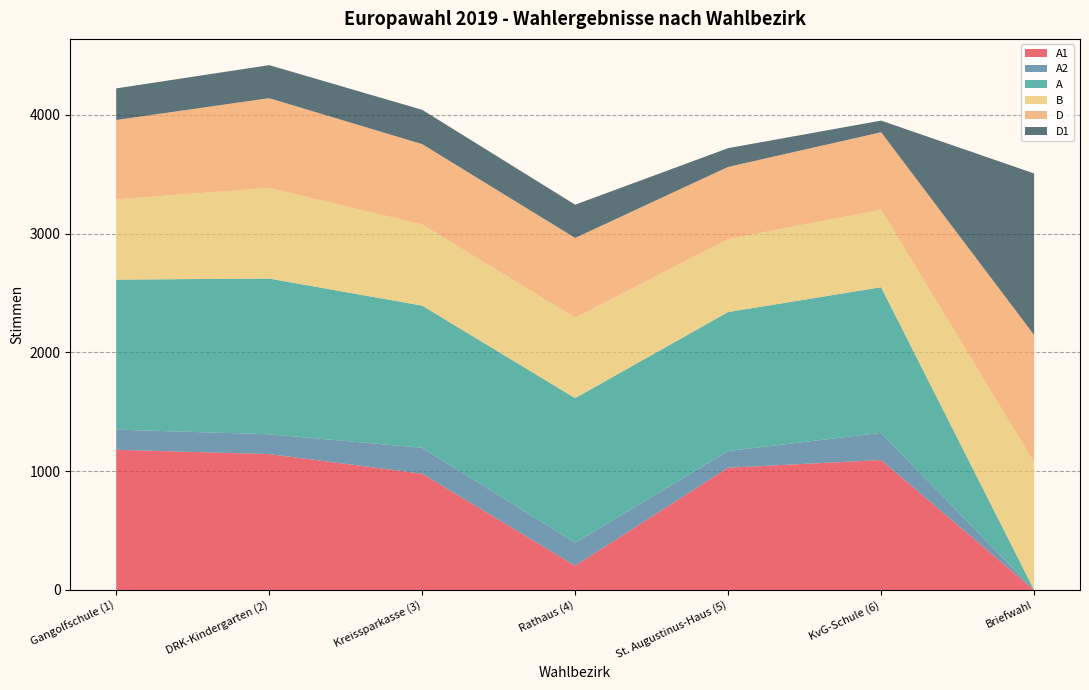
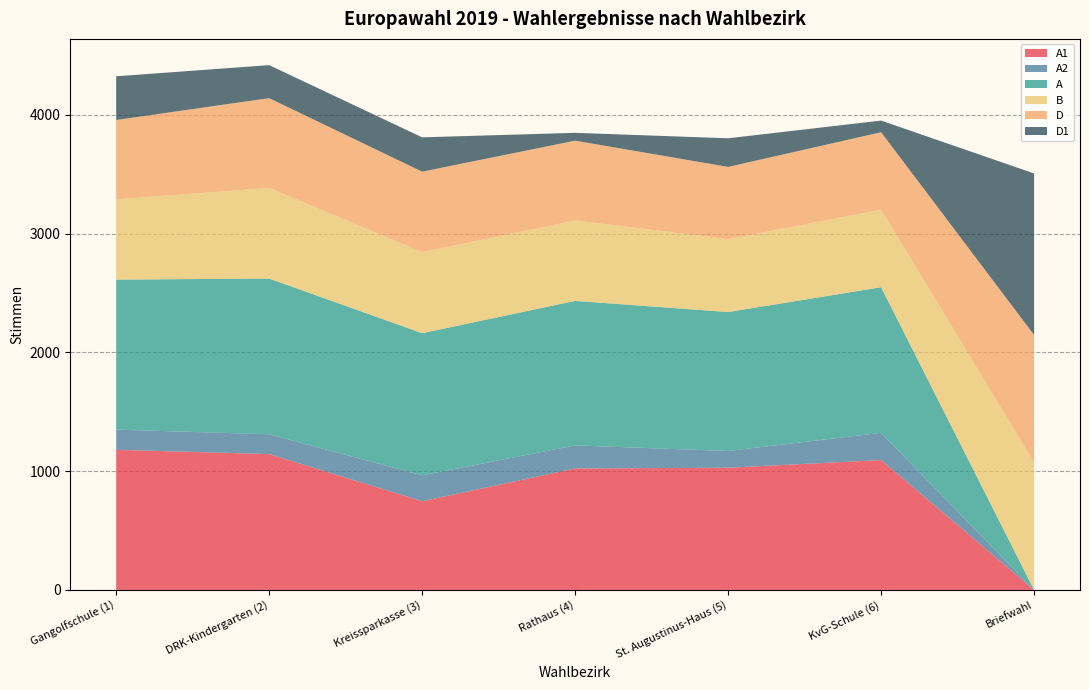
D1, Gangolfschule (1): 270 -> 370
A1, Kreissparkasse (3): 980 -> 750
A1, Rathaus (4): 200 -> 1020
D1, Rathaus (4): 280 -> 70
D1, St. Augustinus-Haus (5): 160 -> 240
